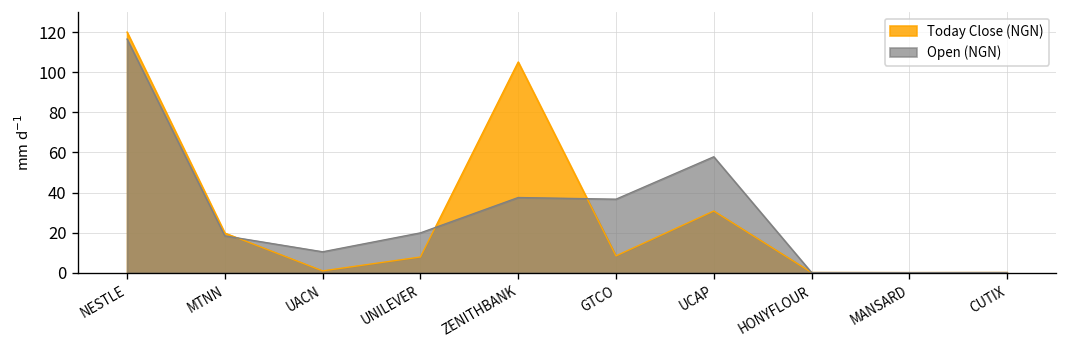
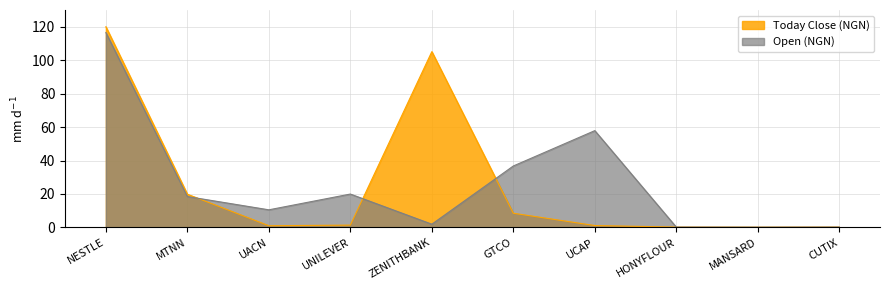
Today Close (NGN), UNILEVER: 8 -> 1
Open (NGN), ZENITHBANK: 38 -> 2
Today Close (NGN), UCAP: 31 -> 1
